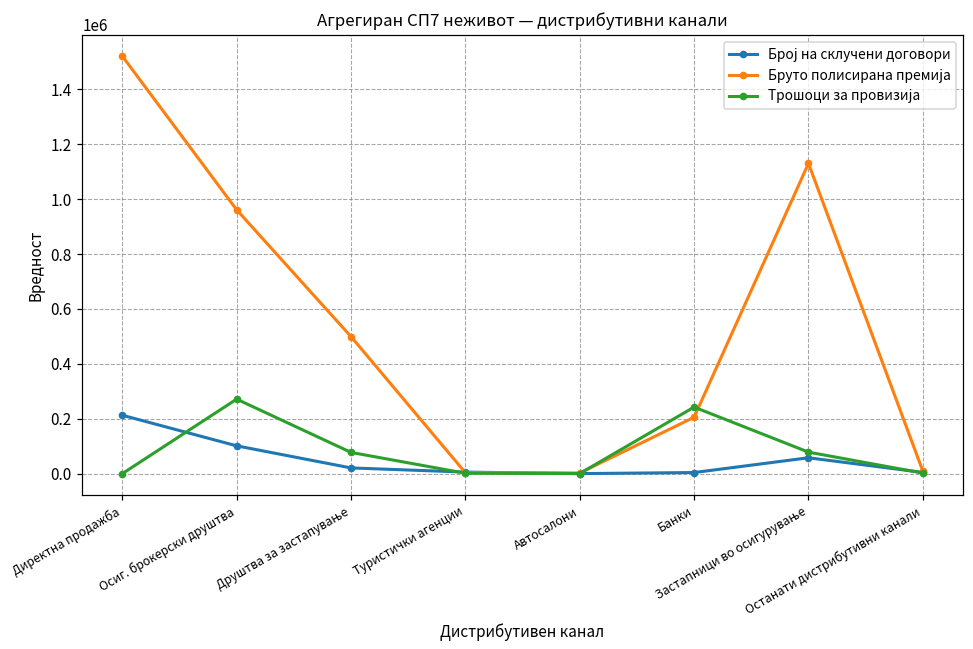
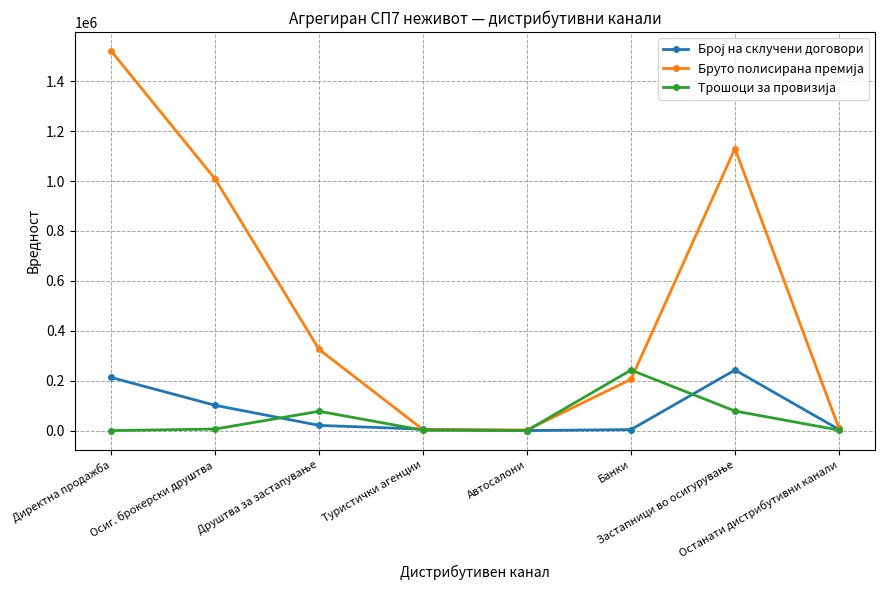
Бруто полисирана премија, Осиг. брокерски друштва: 960000 -> 1010000
Трошоци за провизија, Осиг. брокерски друштва: 270000 -> 10000
Бруто полисирана премија, Друштва за застапување: 500000 -> 330000
Број на склучени договори, Застапници во осигурување: 60000 -> 240000
